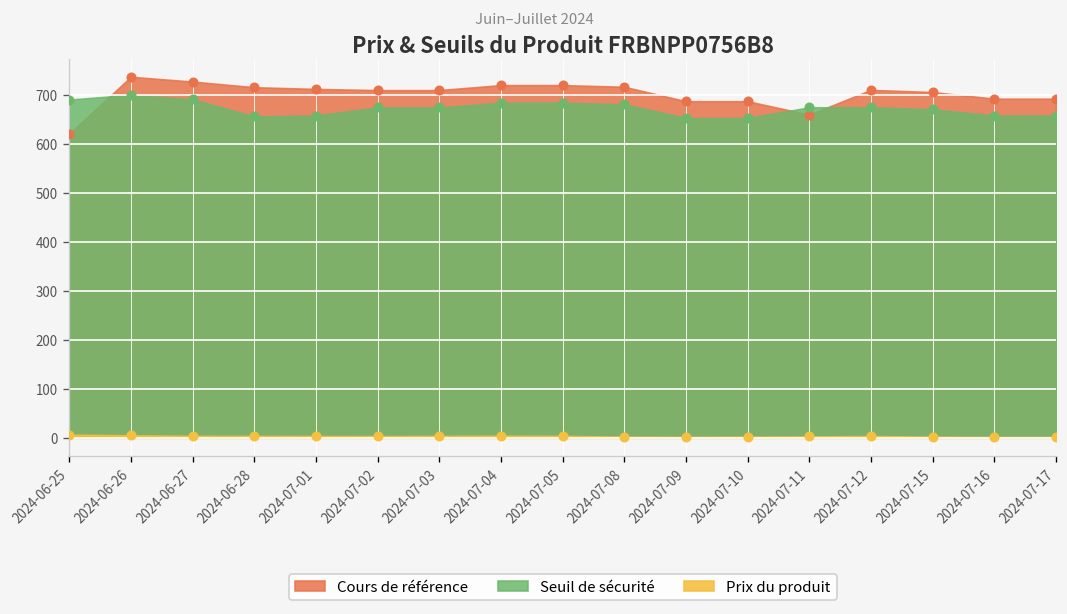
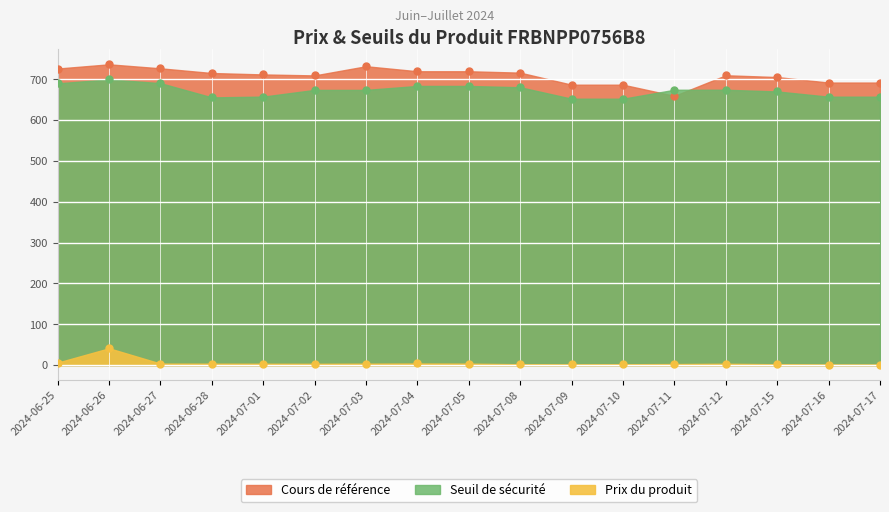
Cours de référence, 2024-06-25: 620 -> 730
Prix du produit, 2024-06-26: 0 -> 40
Cours de référence, 2024-07-03: 710 -> 730
